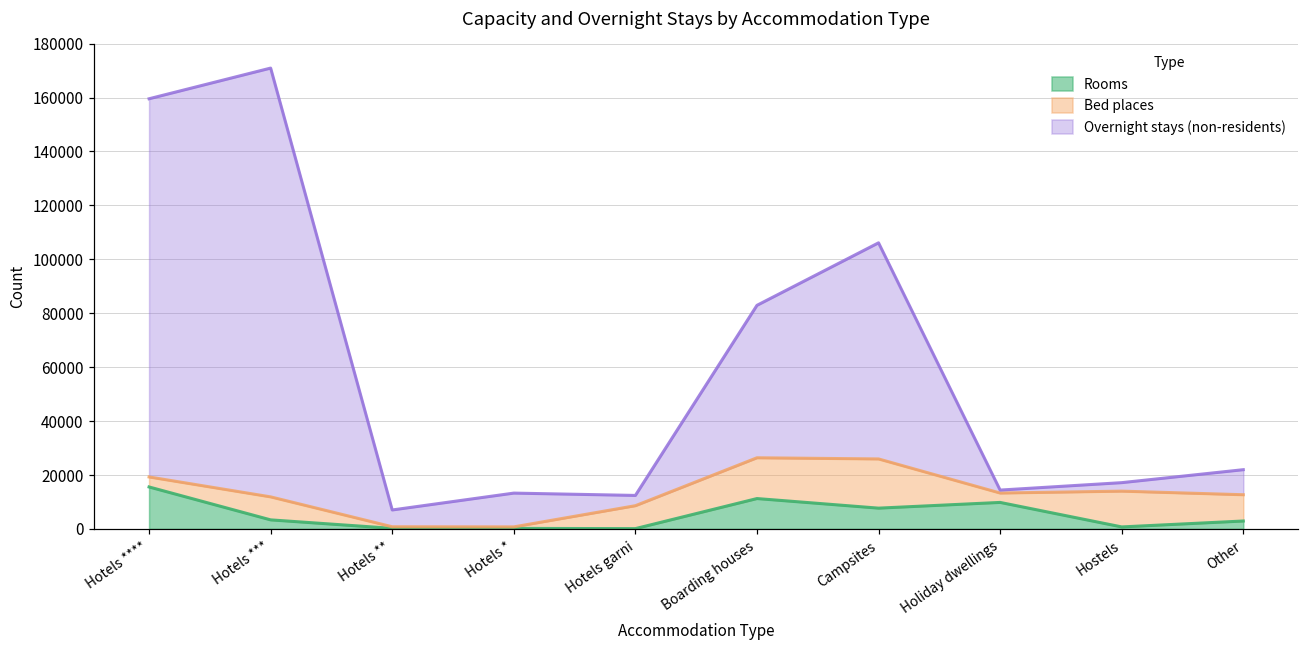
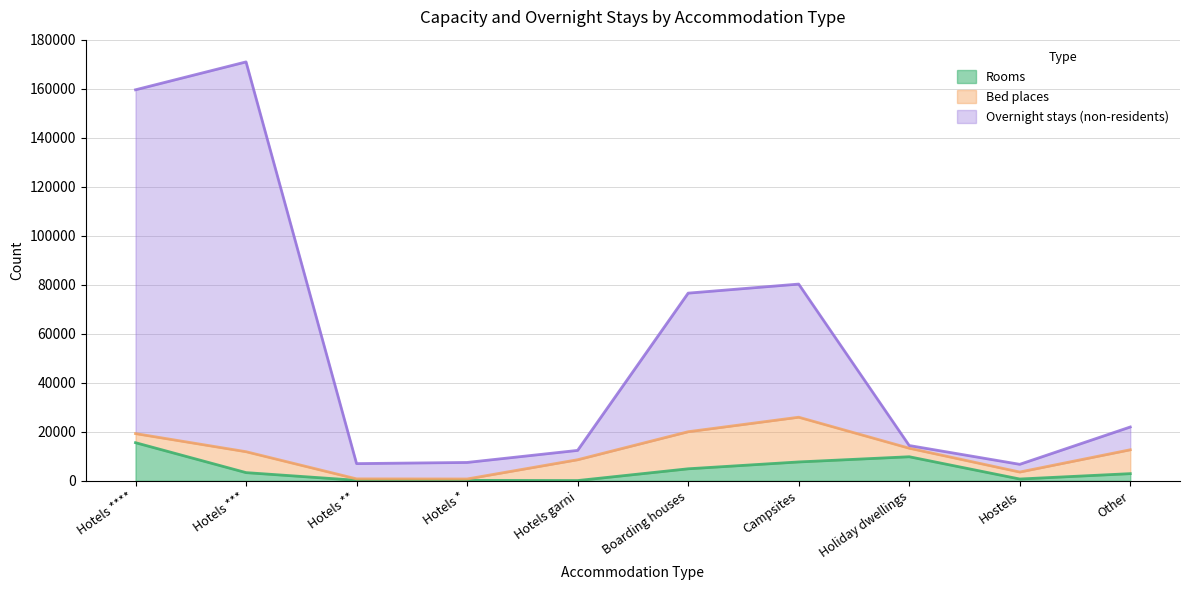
Overnight stays (non-residents), Hotels *: 13000 -> 7000
Rooms, Boarding houses: 11000 -> 5000
Overnight stays (non-residents), Campsites: 80000 -> 54000
Bed places, Hostels: 13000 -> 3000
